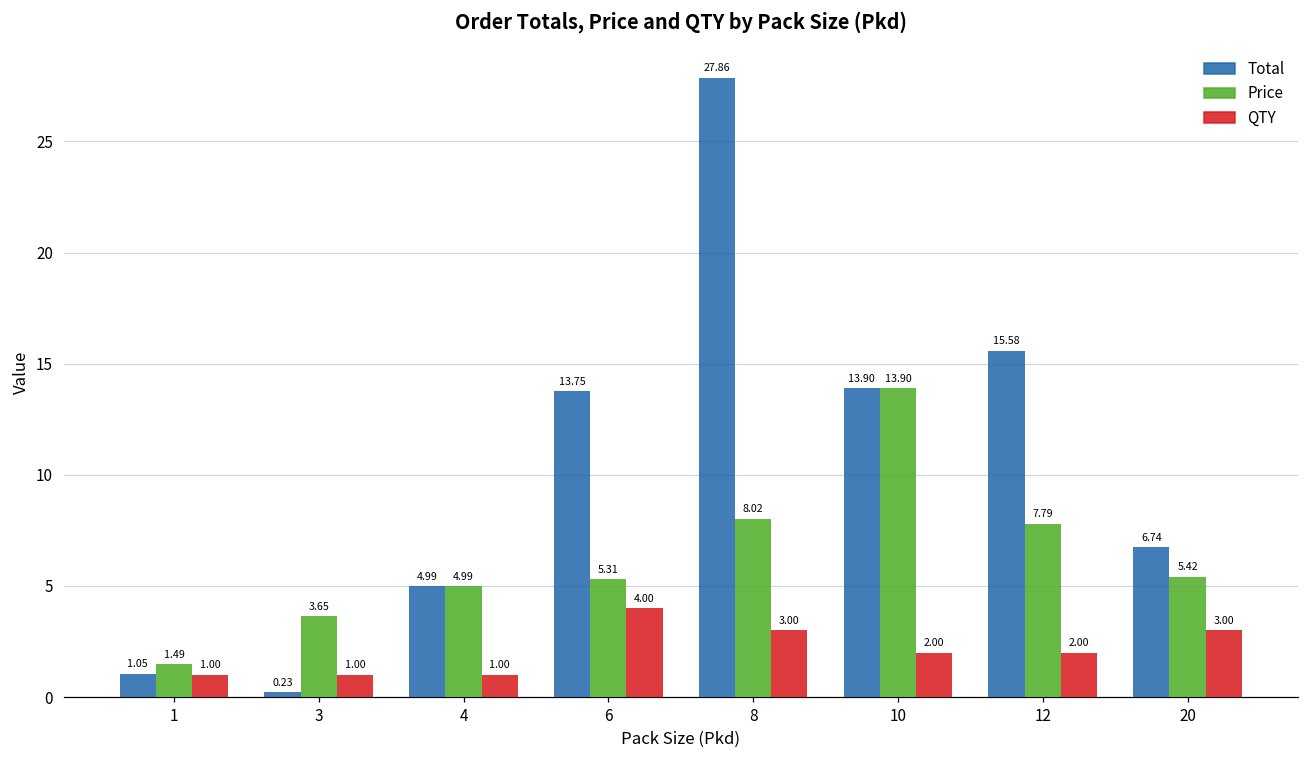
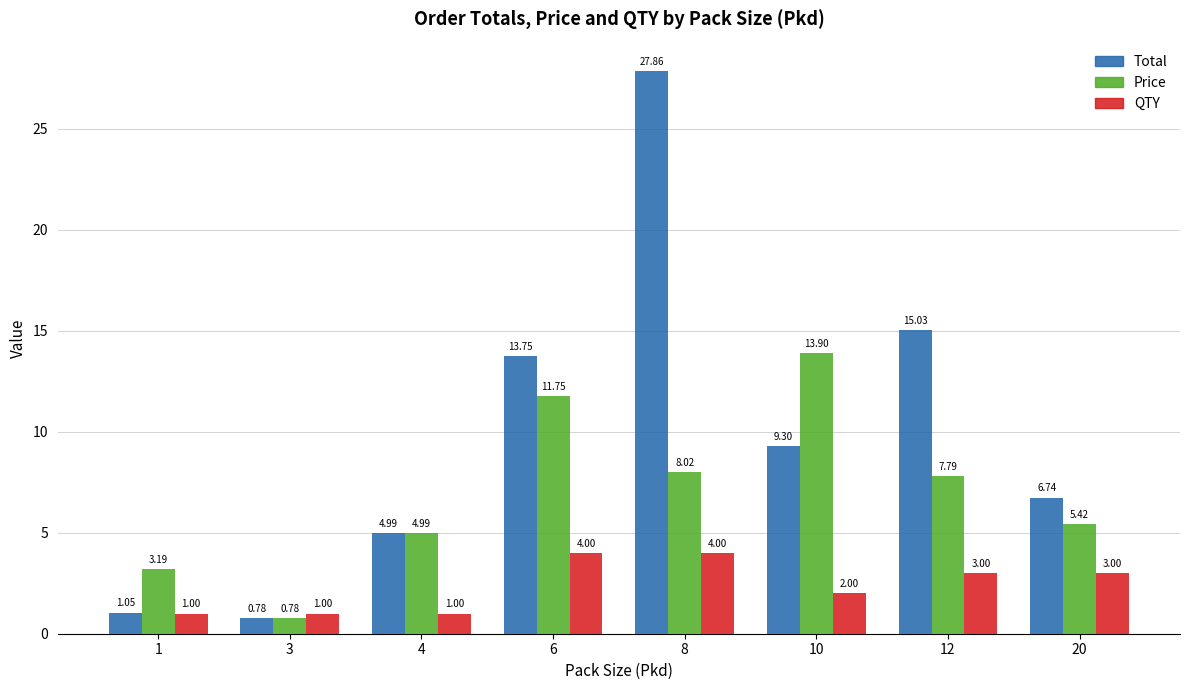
Price, 1: 1.49 -> 3.19
Total, 3: 0.23 -> 0.78
Price, 3: 3.65 -> 0.78
Price, 6: 5.31 -> 11.75
QTY, 8: 3.00 -> 4.00
Total, 10: 13.90 -> 9.30
Total, 12: 15.58 -> 15.03
QTY, 12: 2.00 -> 3.00
